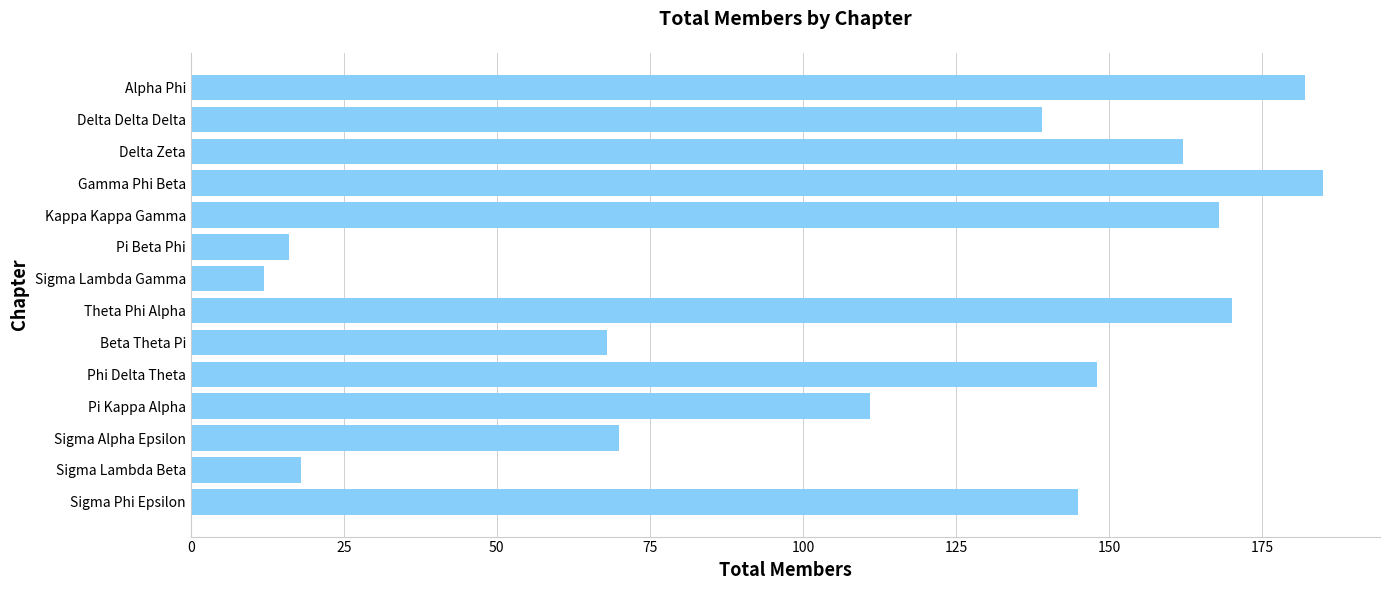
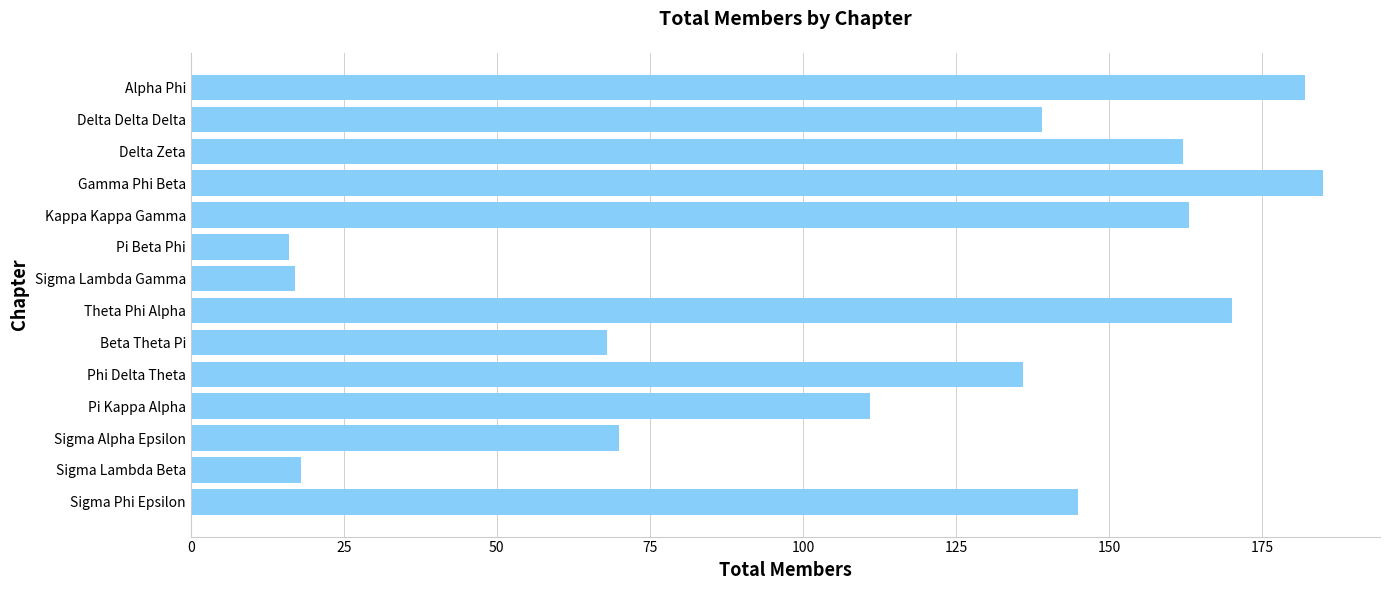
Kappa Kappa Gamma: 168 -> 163
Sigma Lambda Gamma: 12 -> 17
Phi Delta Theta: 148 -> 136
